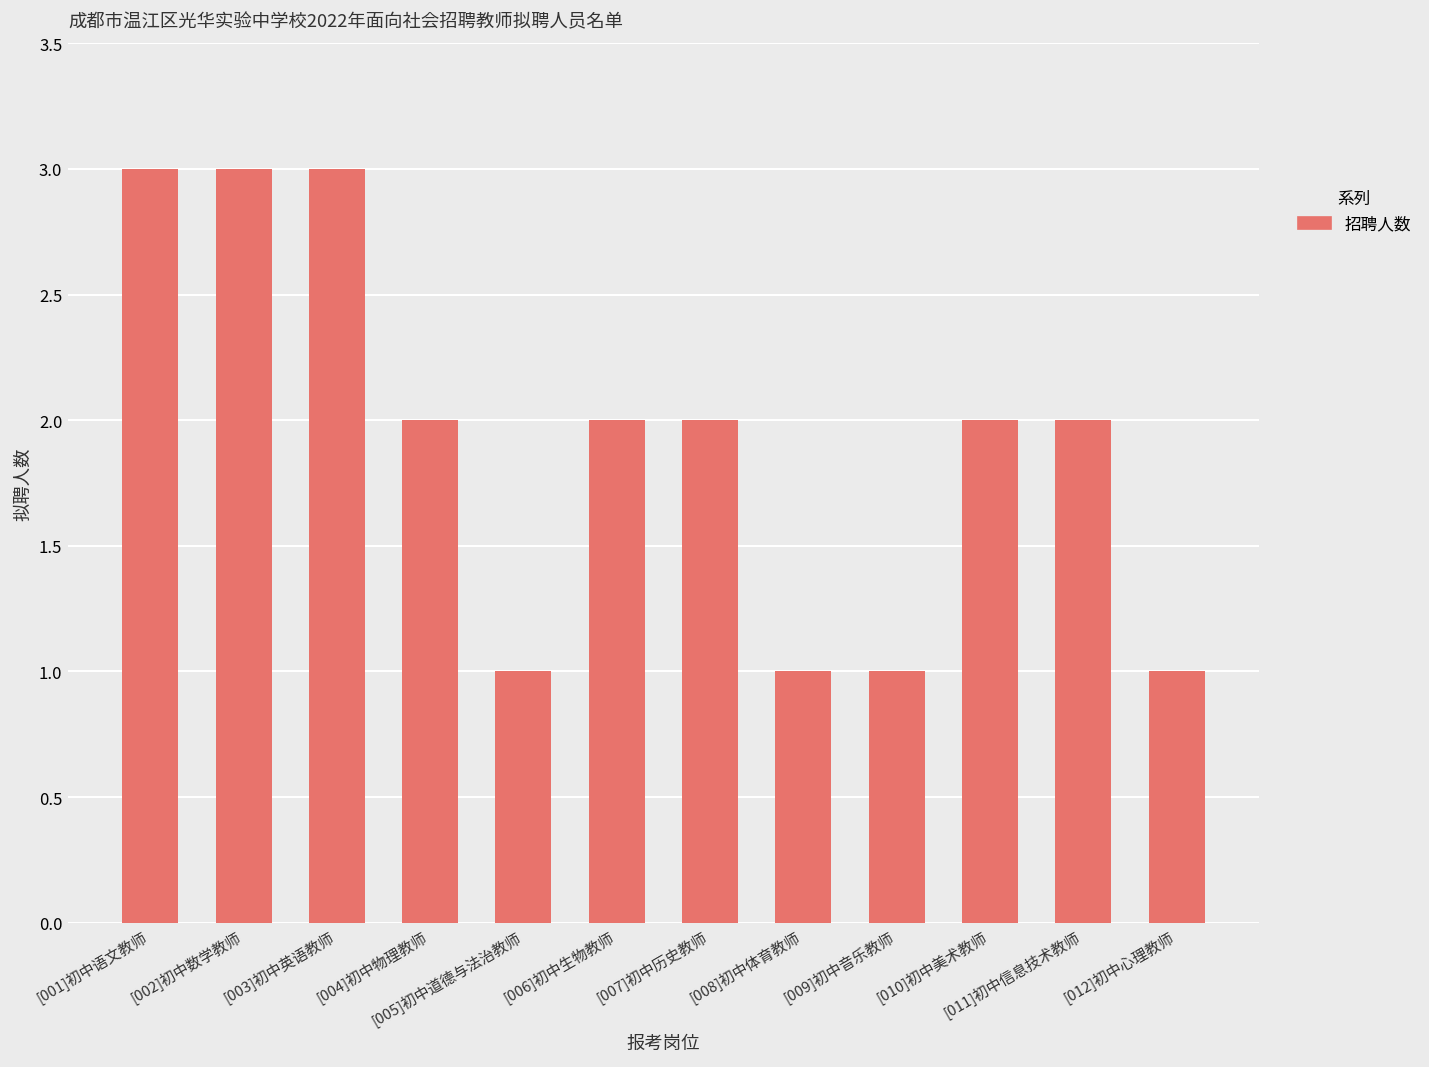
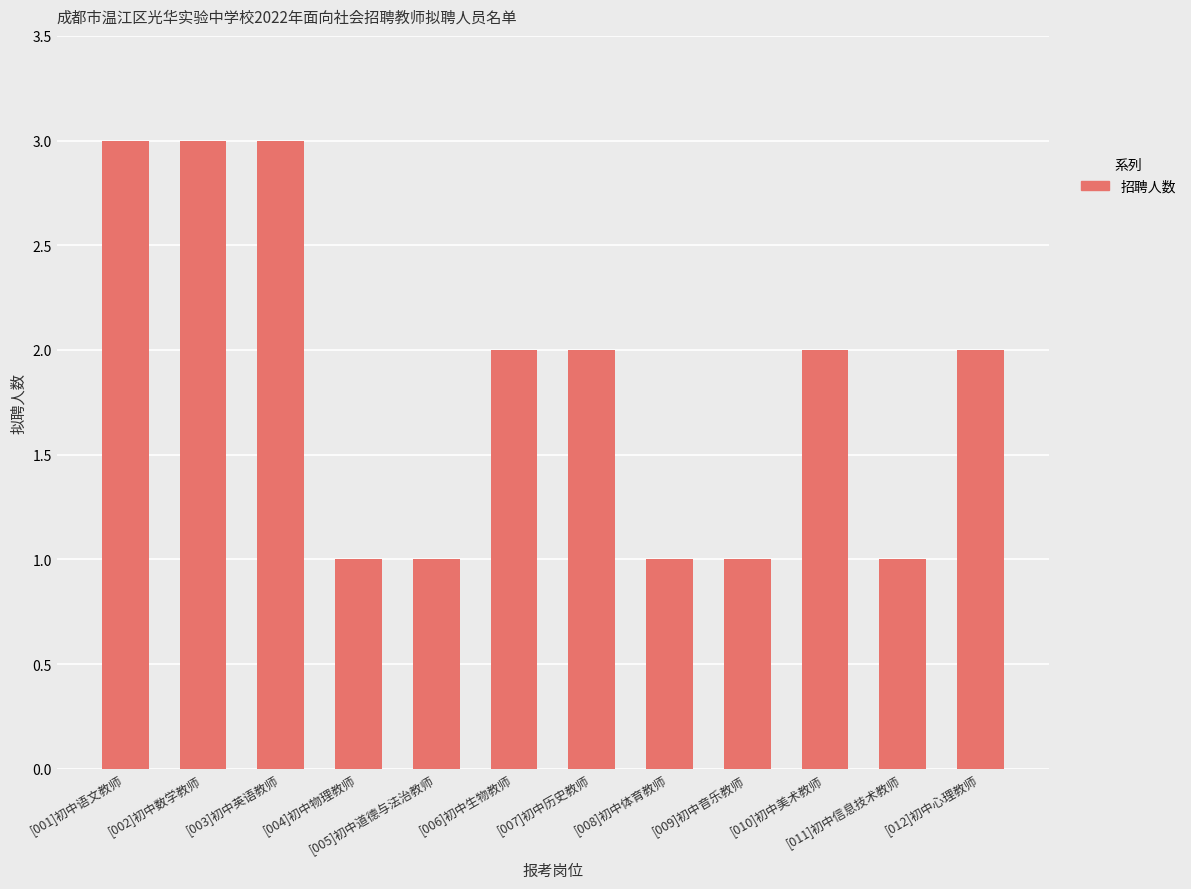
[004]初中物理教师: 2 -> 1
[011]初中信息技术教师: 2 -> 1
[012]初中心理教师: 1 -> 2
